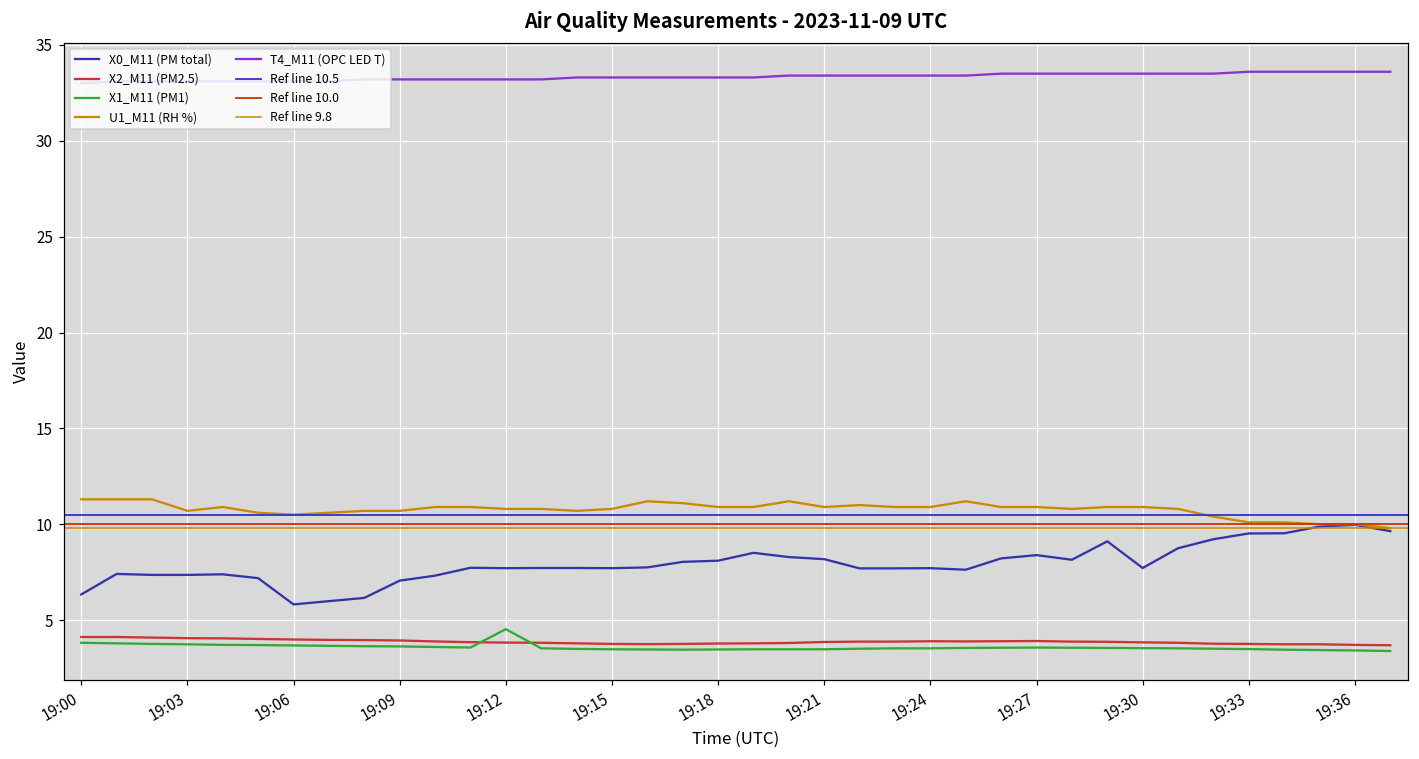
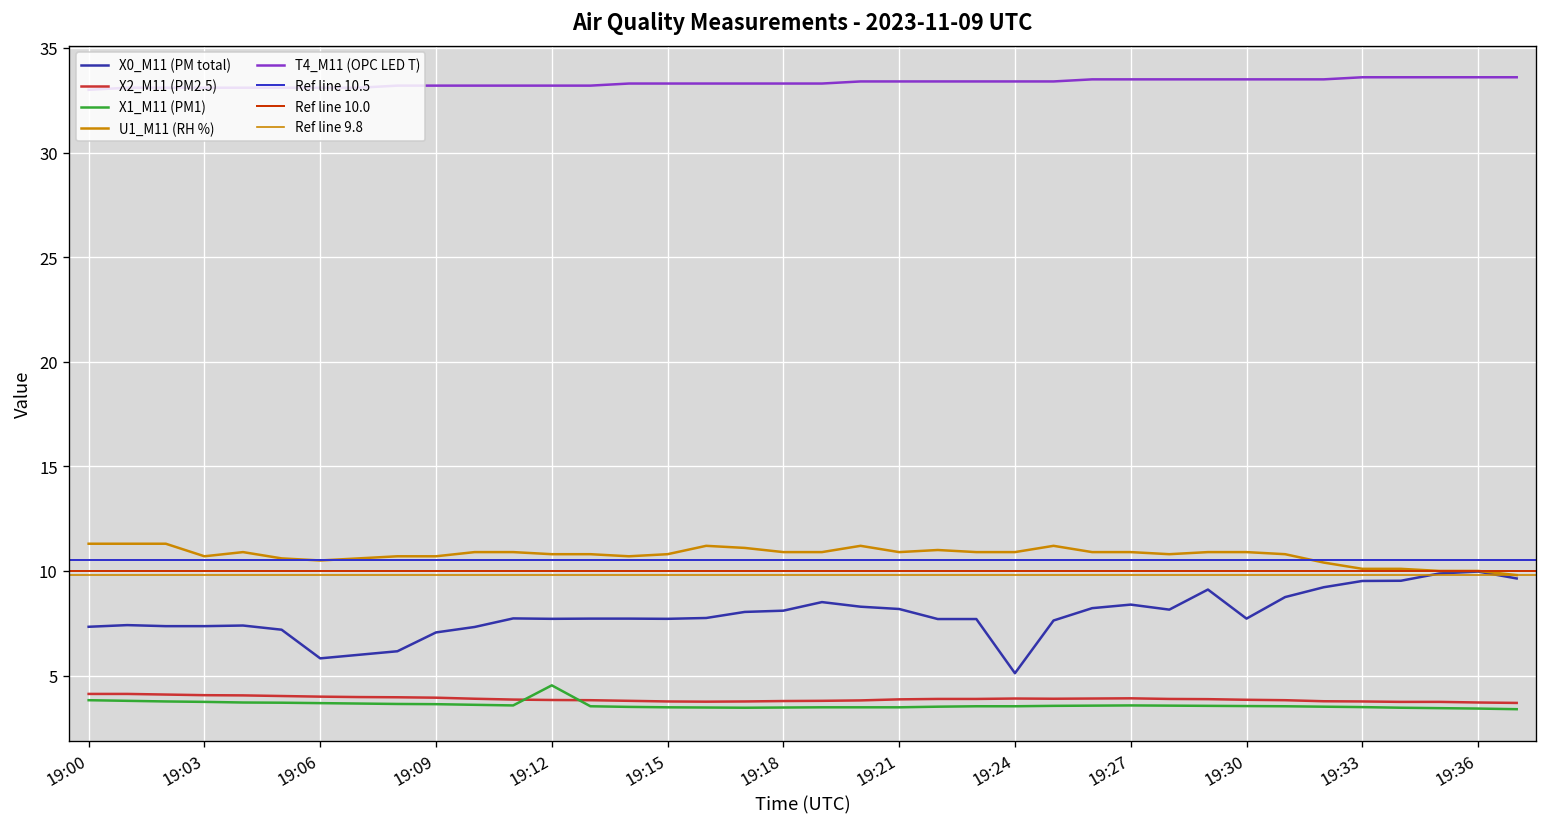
X0_M11 (PM total), 19:00: 6.3 -> 7.3
X0_M11 (PM total), 19:24: 7.7 -> 5.1
